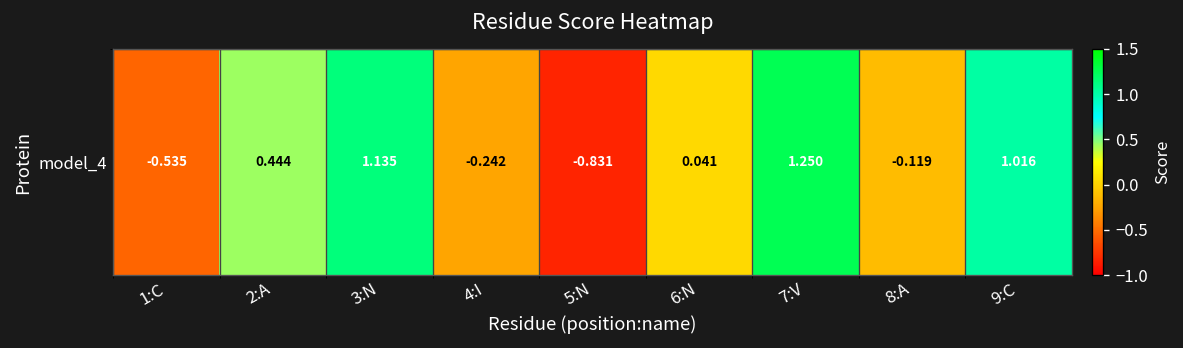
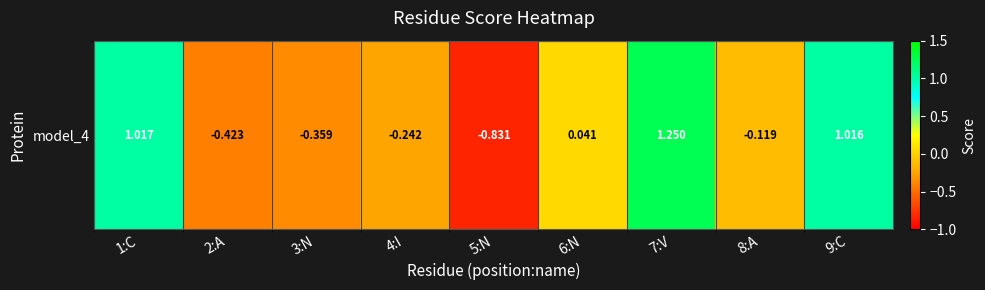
model_4, 1:C: -0.535 -> 1.017
model_4, 2:A: 0.444 -> -0.423
model_4, 3:N: 1.135 -> -0.359
